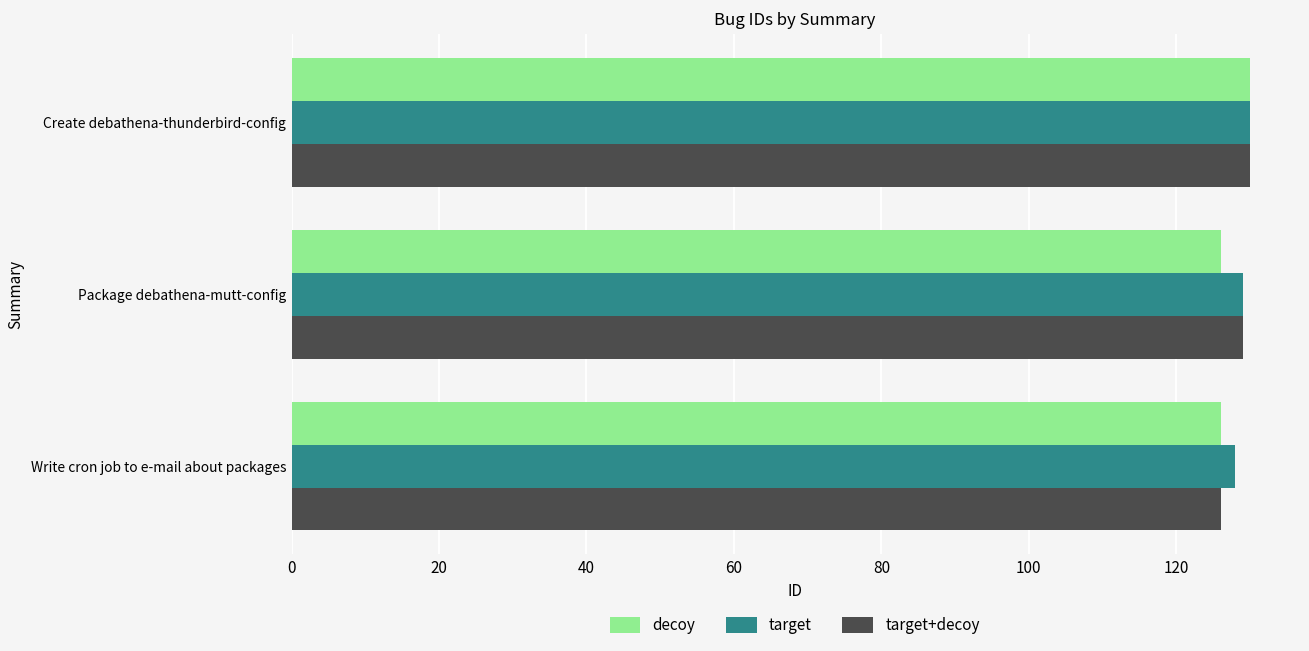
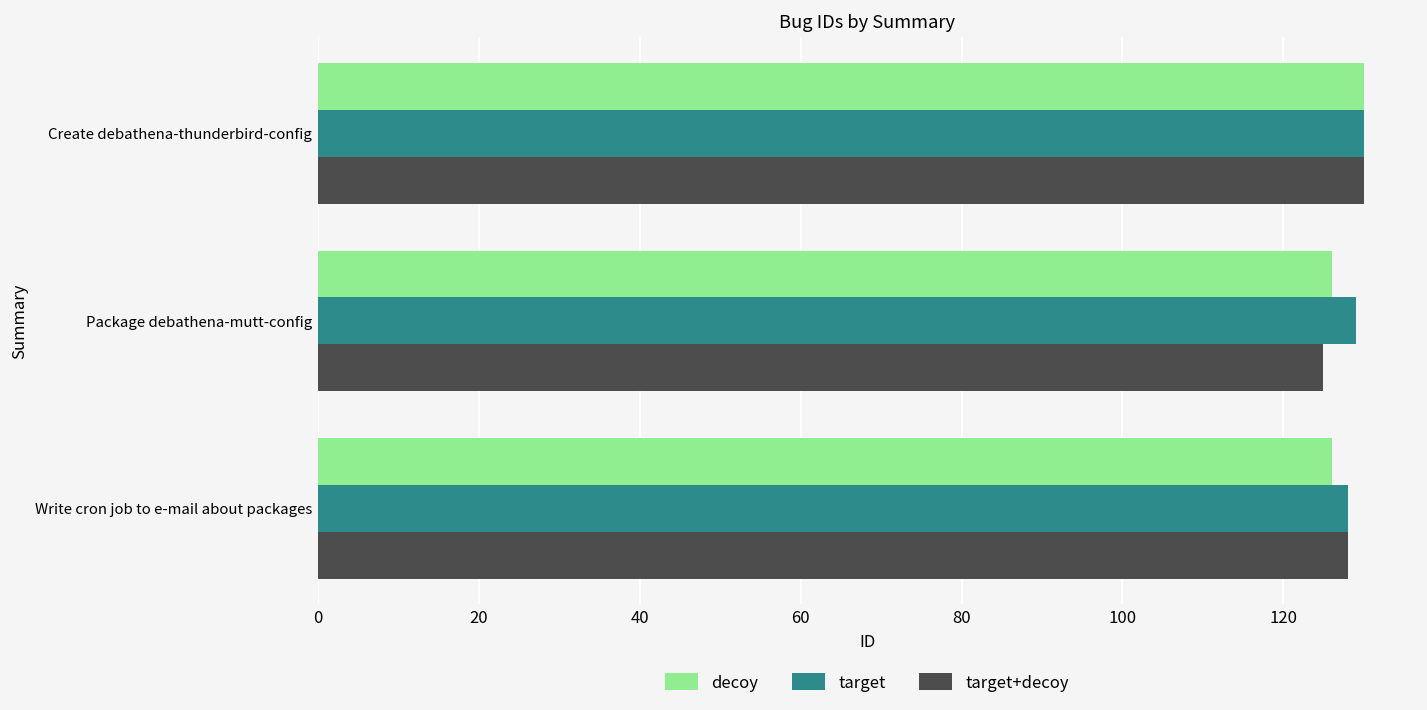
target+decoy, Package debathena-mutt-config: 129 -> 125
target+decoy, Write cron job to e-mail about packages: 126 -> 128
